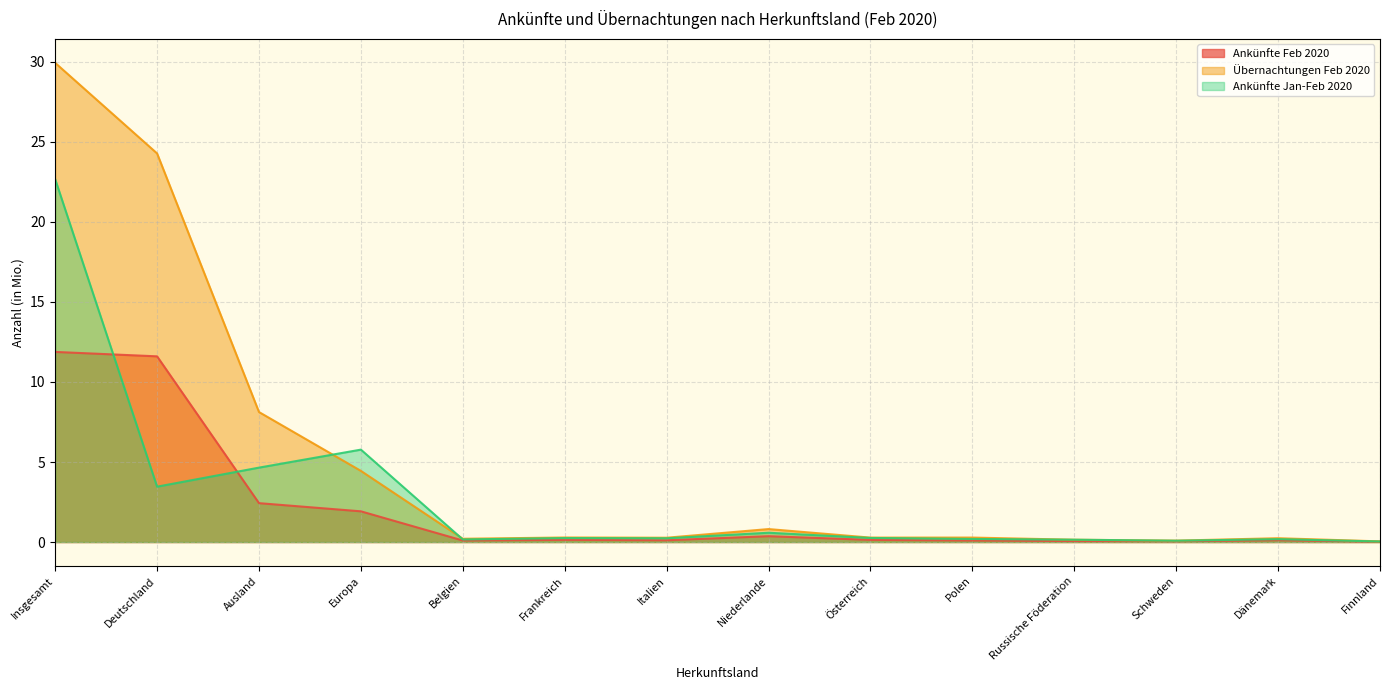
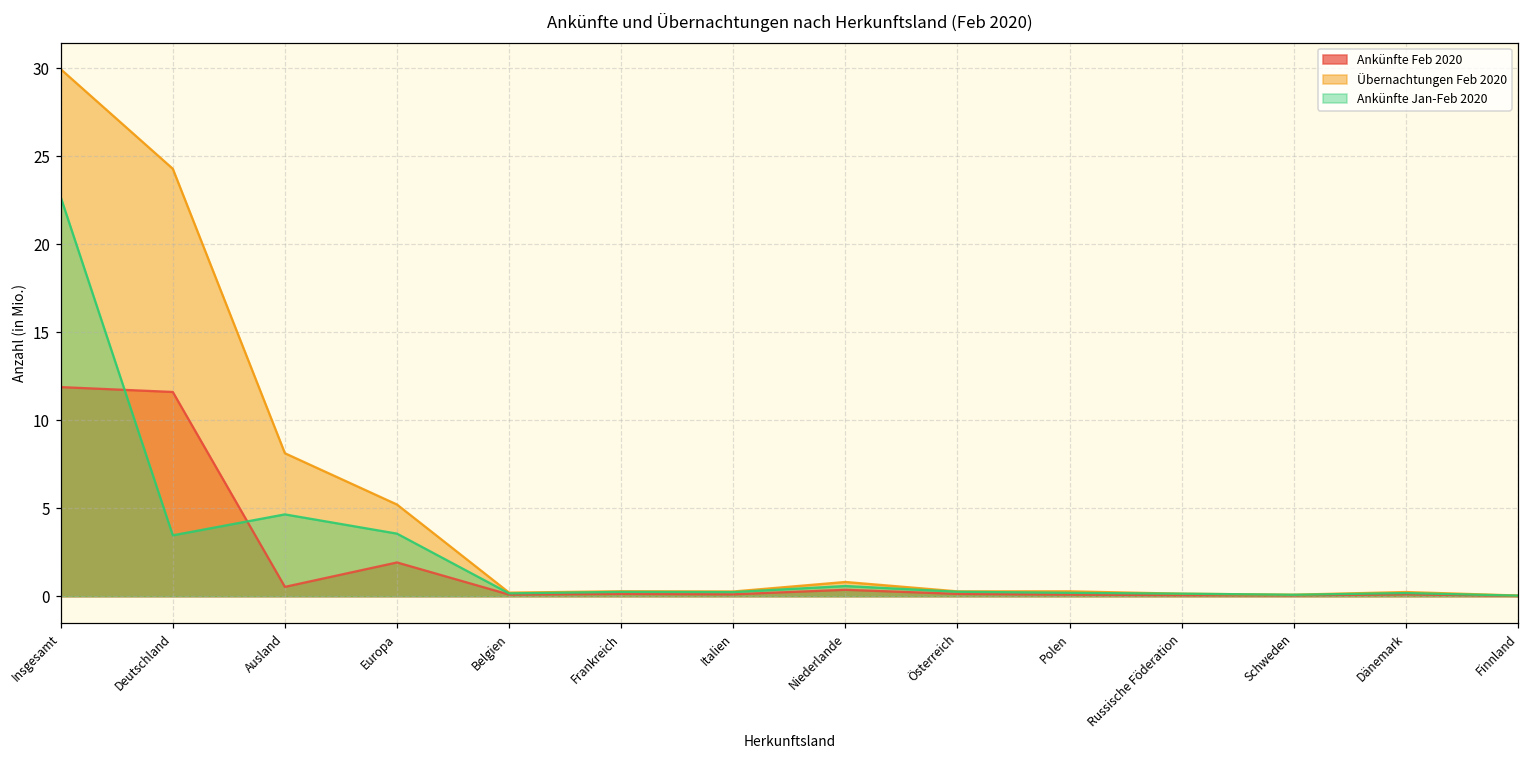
Ankünfte Feb 2020, Ausland: 2.4 -> 0.5
Übernachtungen Feb 2020, Europa: 4.4 -> 5.2
Ankünfte Jan-Feb 2020, Europa: 5.8 -> 3.6
